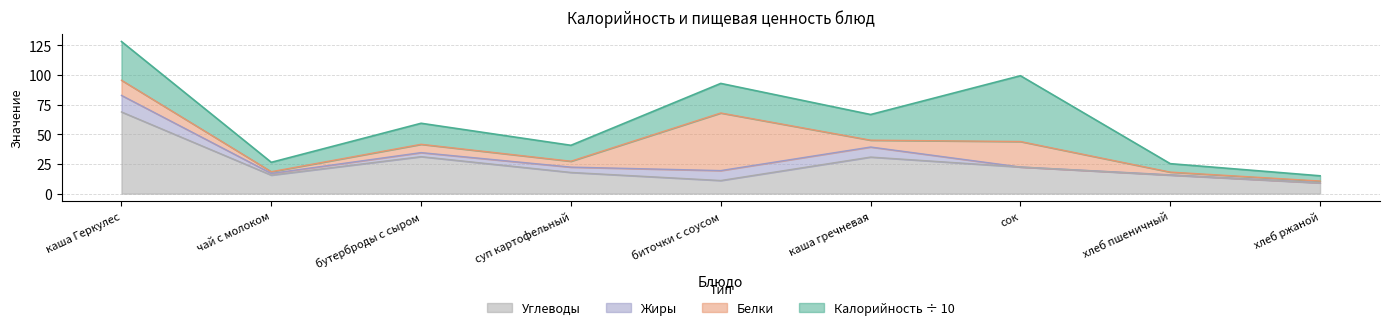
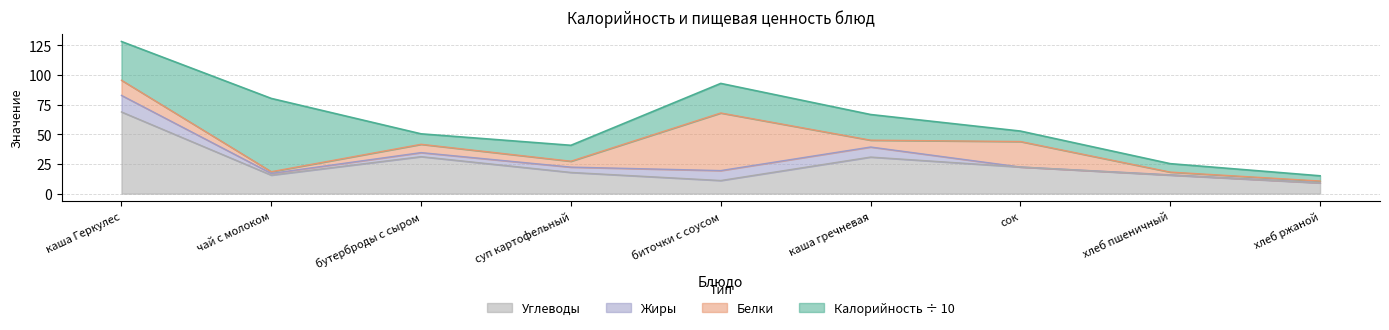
Калорийность ÷ 10, чай с молоком: 8 -> 62
Калорийность ÷ 10, бутерброды с сыром: 18 -> 9
Калорийность ÷ 10, сок: 55 -> 9
